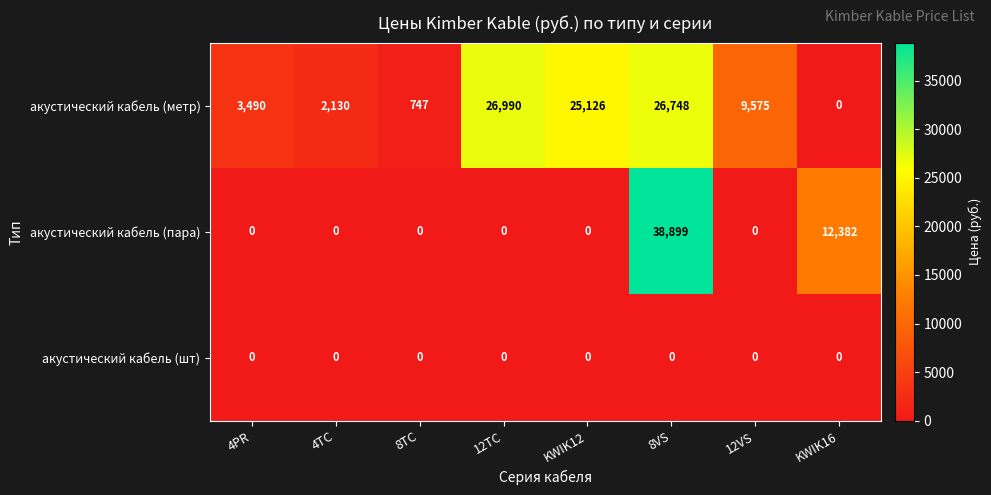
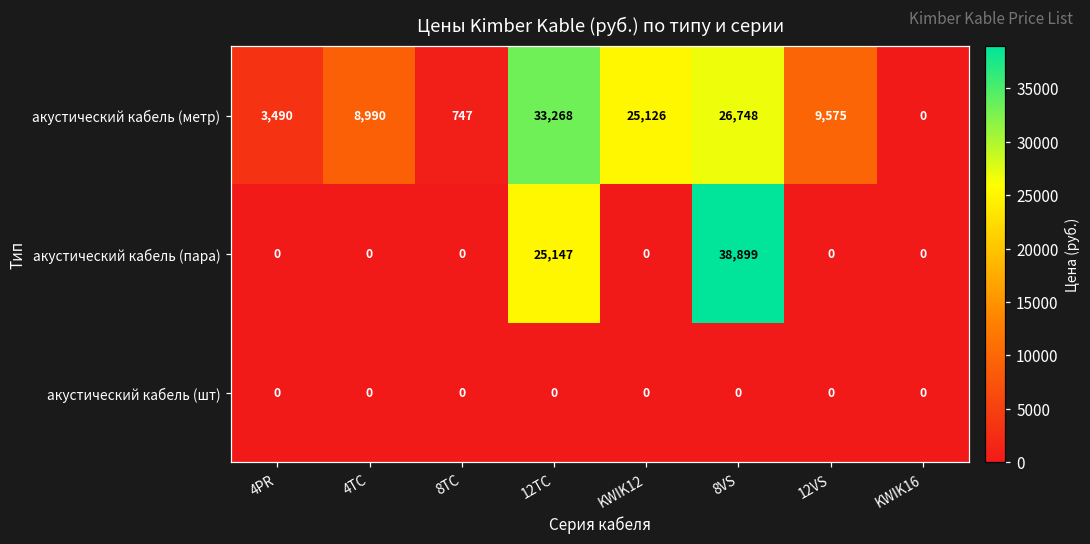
акустический кабель (метр), 4TC: 2,130 -> 8,990
акустический кабель (метр), 12TC: 26,990 -> 33,268
акустический кабель (пара), 12TC: 0 -> 25,147
акустический кабель (пара), KWIK16: 12,382 -> 0
